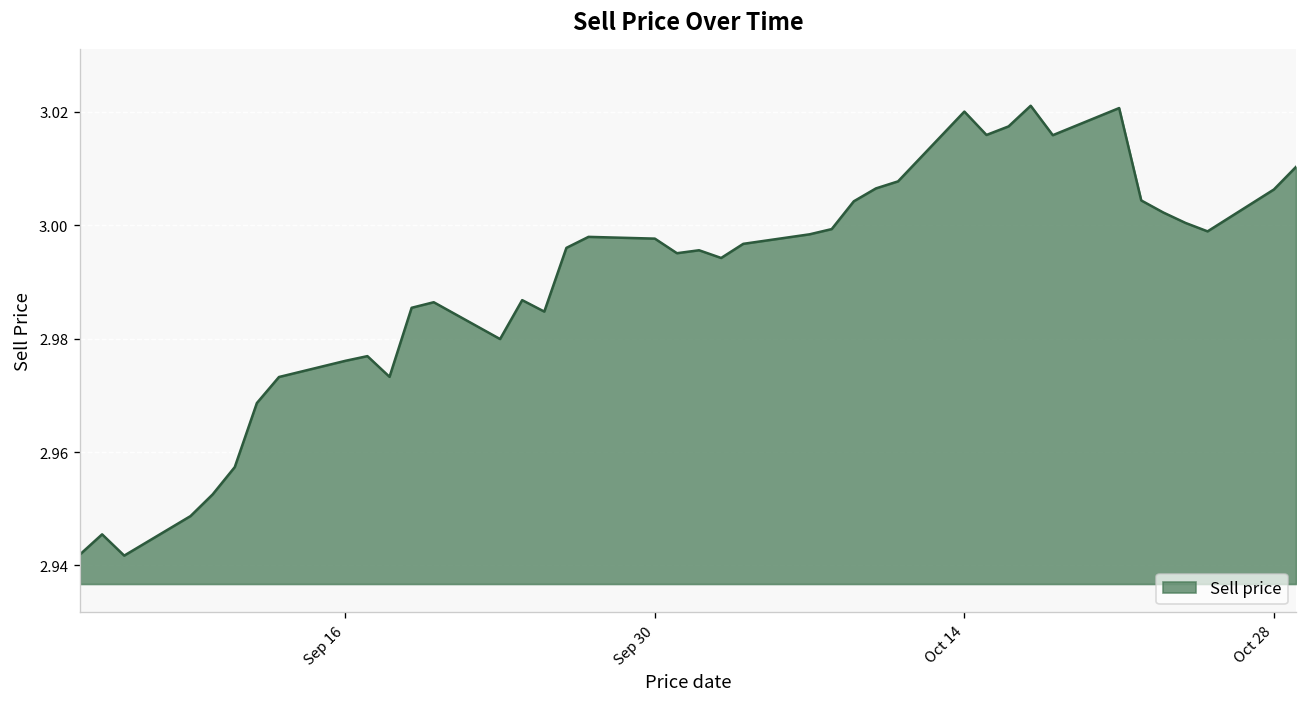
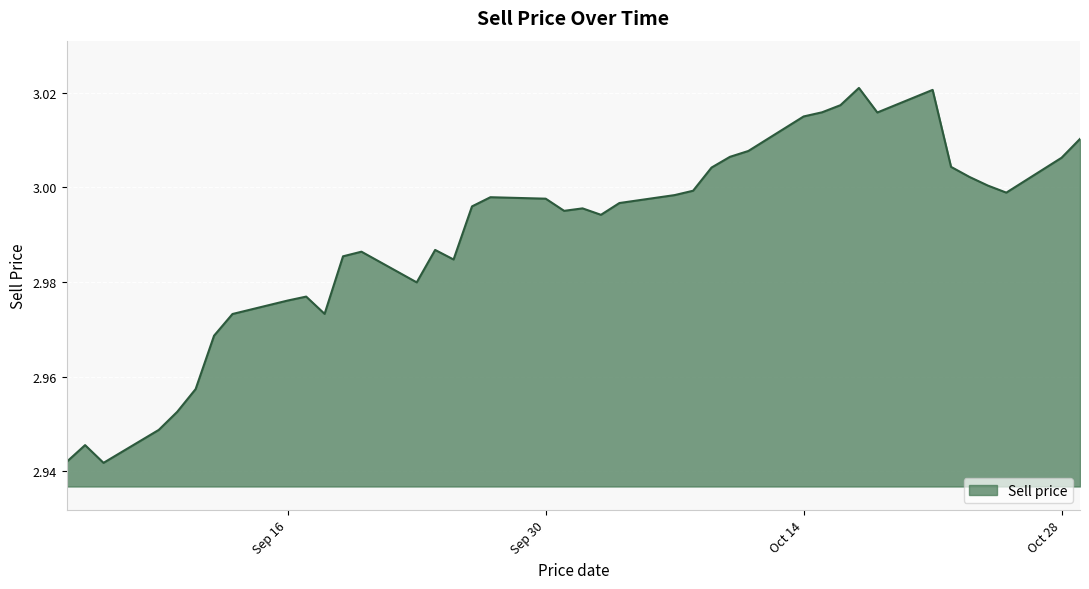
Oct 14: 3.020 -> 3.015
